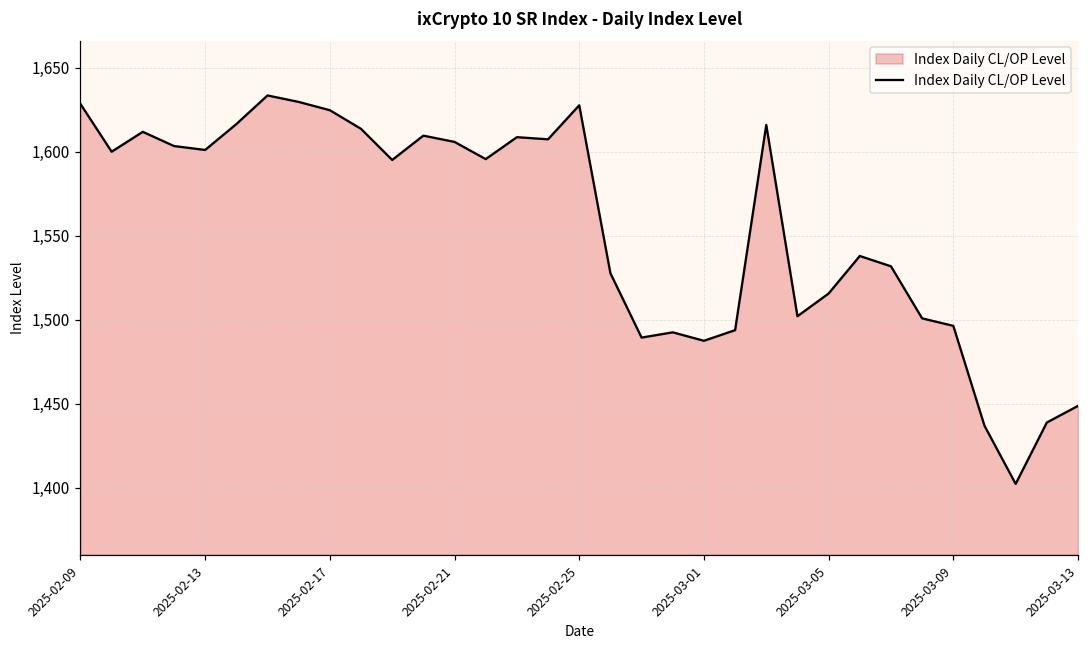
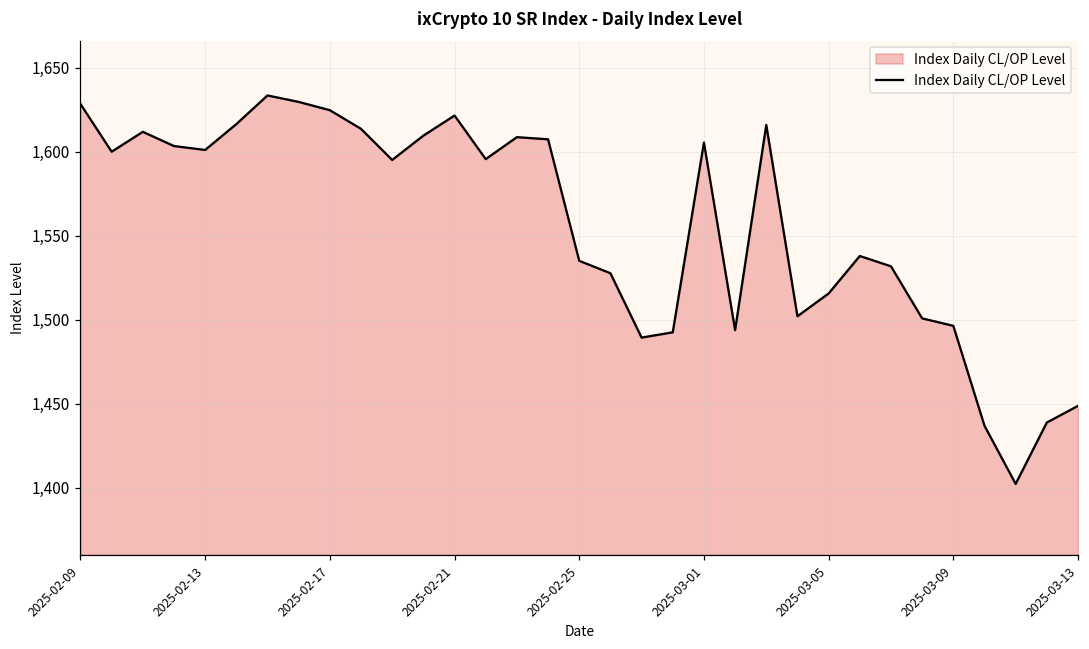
2025-02-21: 1,606 -> 1,622
2025-02-25: 1,628 -> 1,535
2025-03-01: 1,487 -> 1,605
